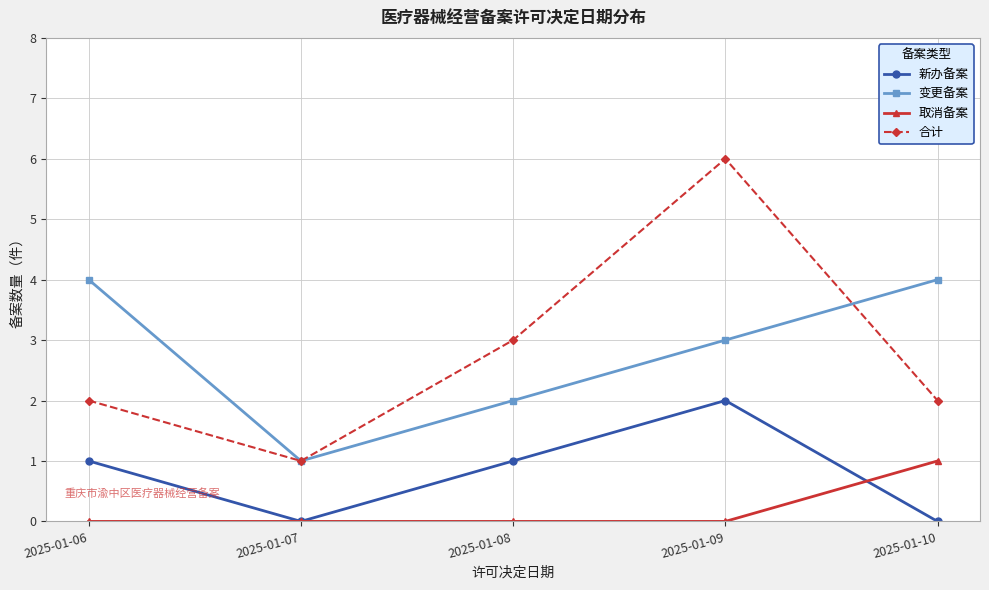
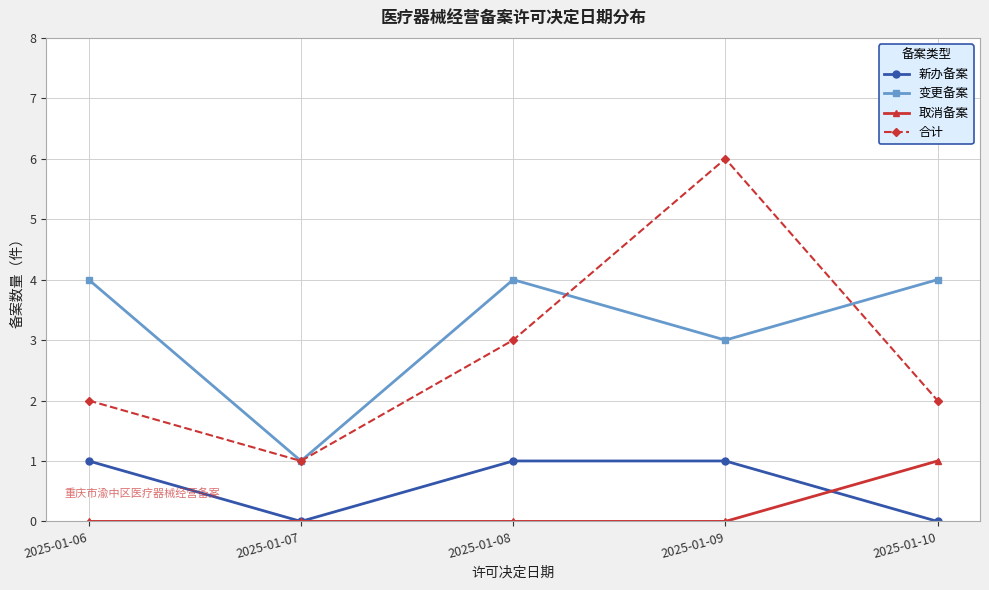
变更备案, 2025-01-08: 2 -> 4
新办备案, 2025-01-09: 2 -> 1
